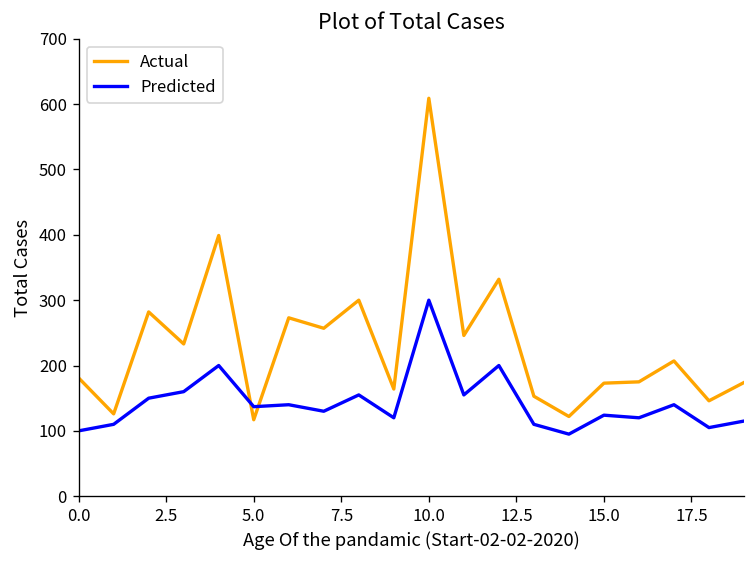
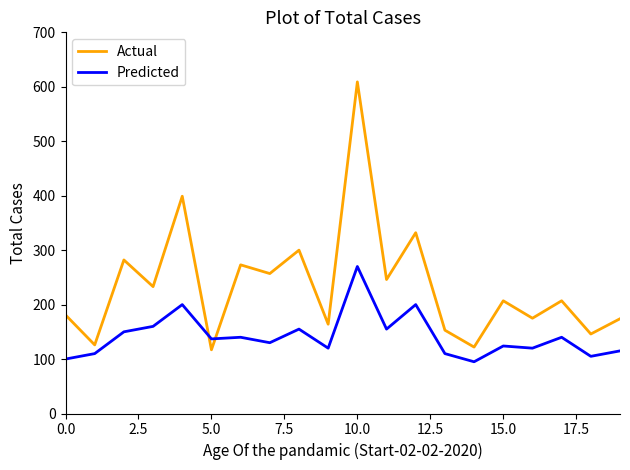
Predicted, 10.0: 300 -> 270
Actual, 15.0: 170 -> 210
